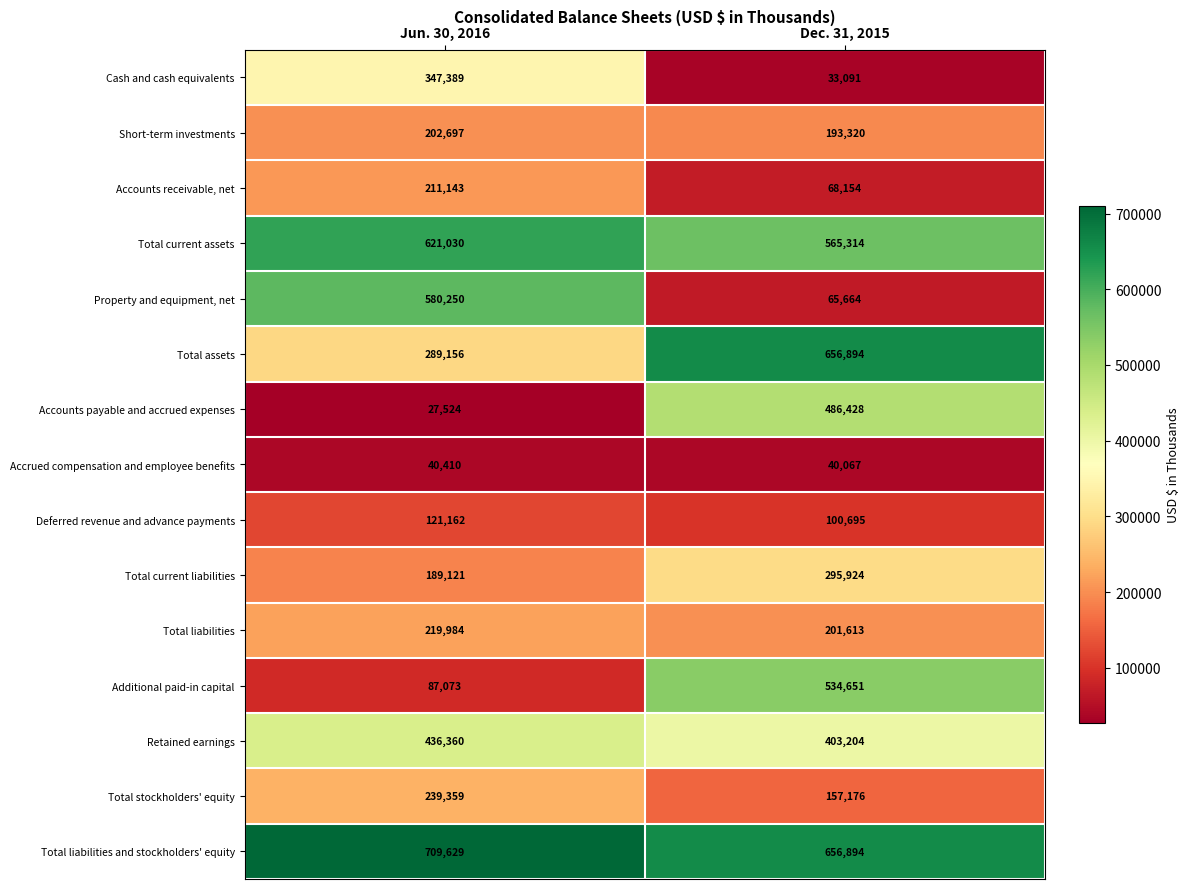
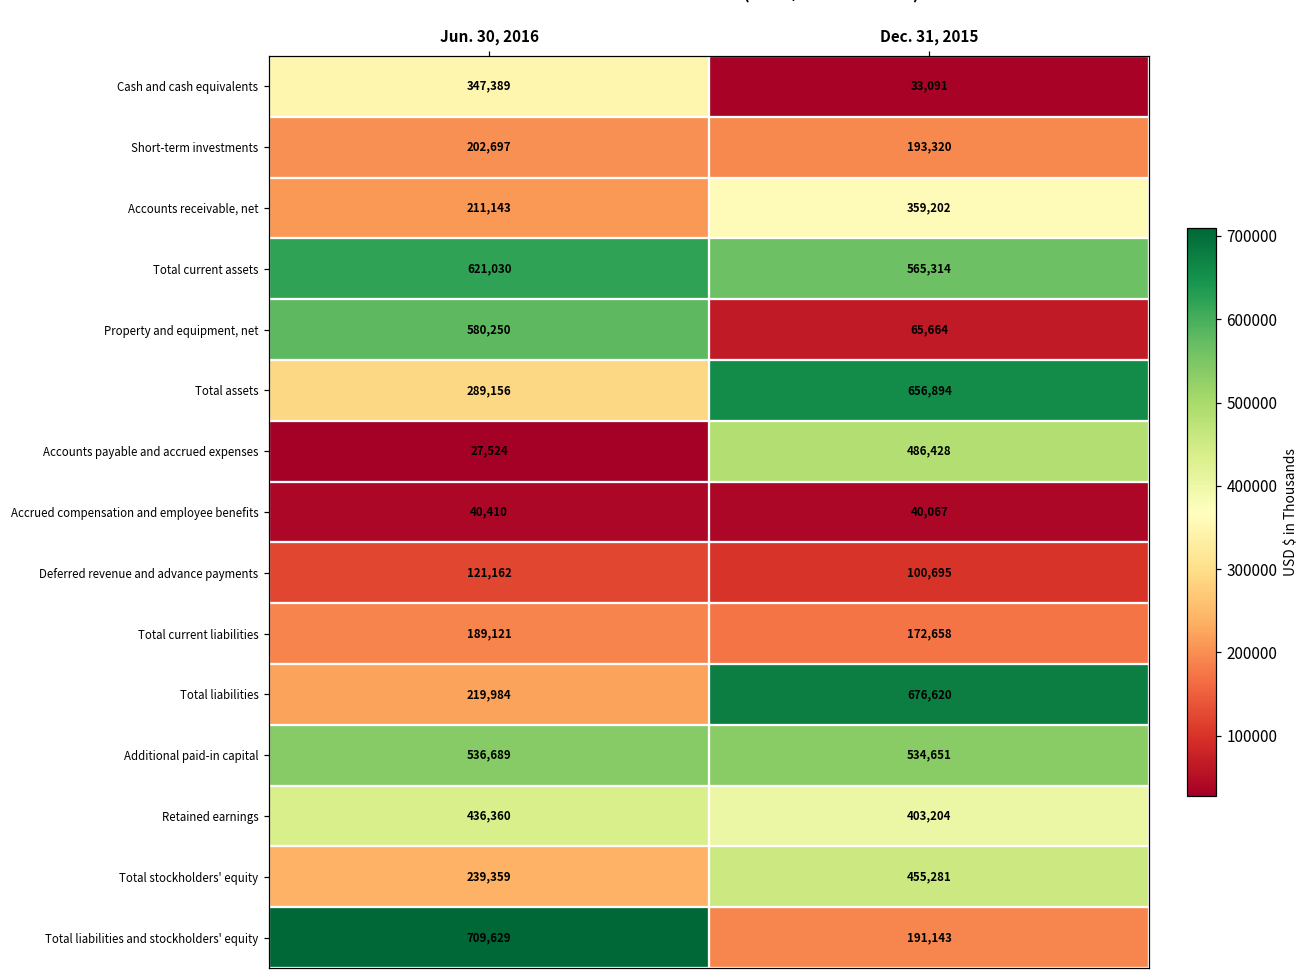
Accounts receivable, net, Dec. 31, 2015: 68,154 -> 359,202
Total current liabilities, Dec. 31, 2015: 295,924 -> 172,658
Total liabilities, Dec. 31, 2015: 201,613 -> 676,620
Additional paid-in capital, Jun. 30, 2016: 87,073 -> 536,689
Total stockholders' equity, Dec. 31, 2015: 157,176 -> 455,281
Total liabilities and stockholders' equity, Dec. 31, 2015: 656,894 -> 191,143
